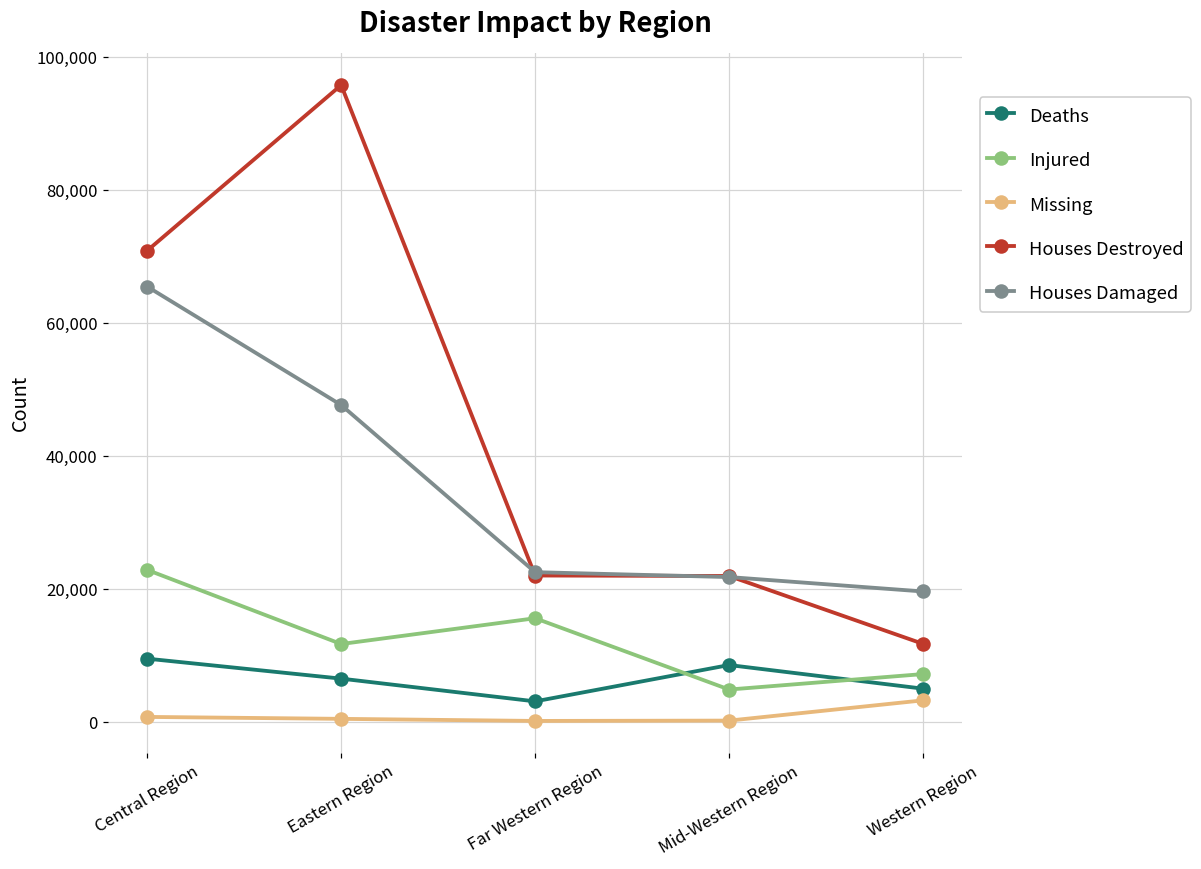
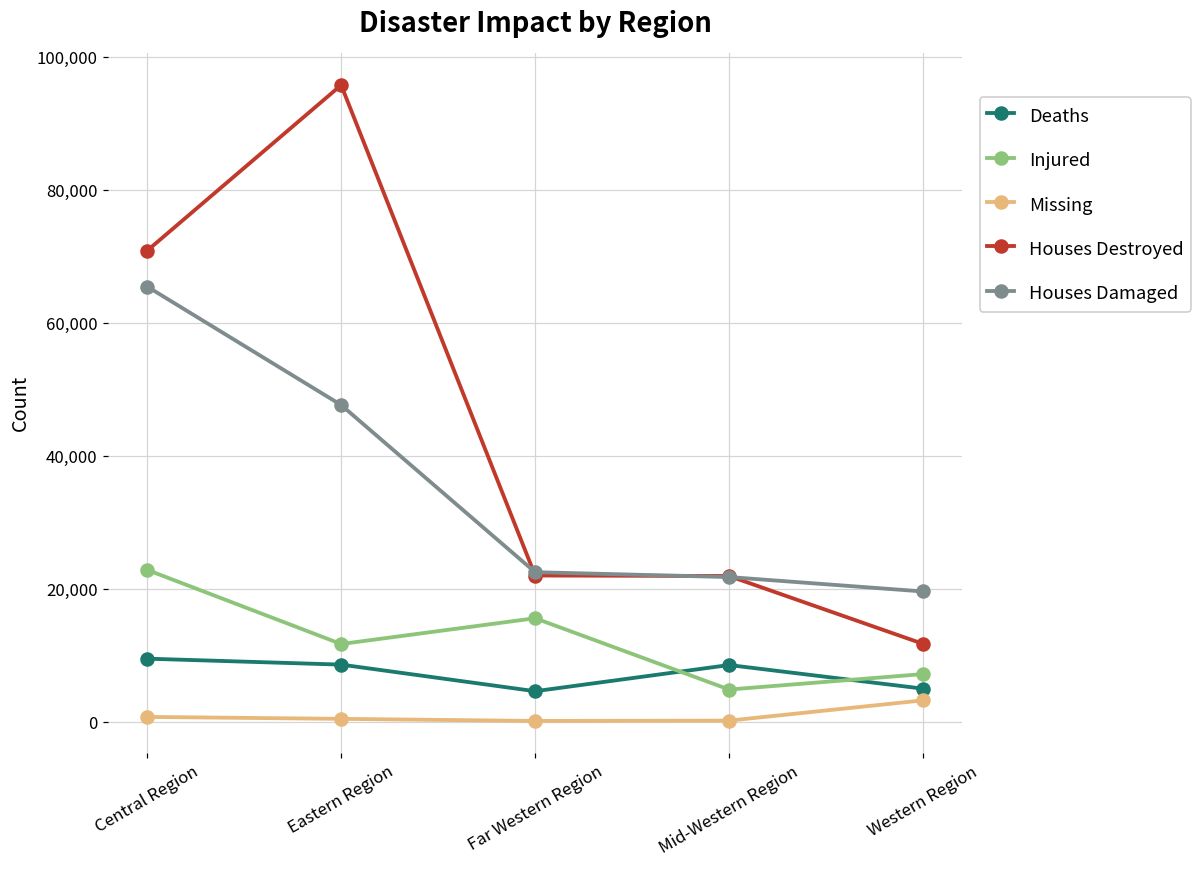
Deaths, Eastern Region: 7,000 -> 9,000
Deaths, Far Western Region: 3,000 -> 5,000
